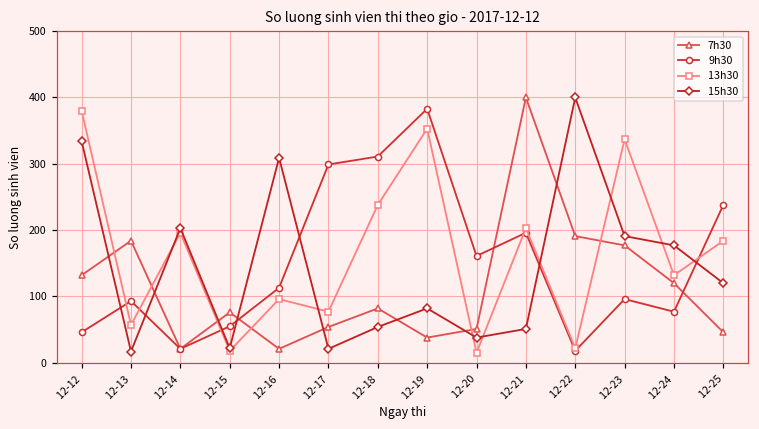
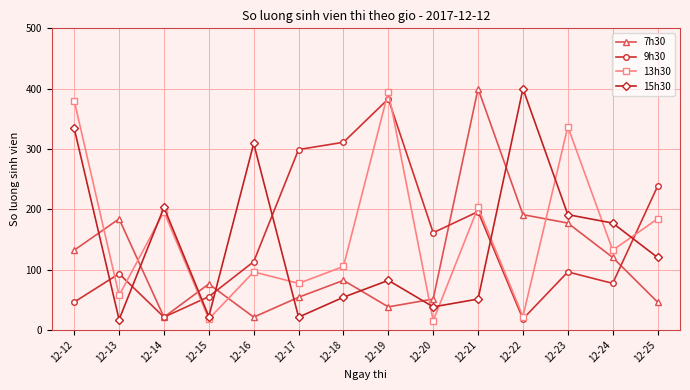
13h30, 12-18: 240 -> 110
13h30, 12-19: 350 -> 400
